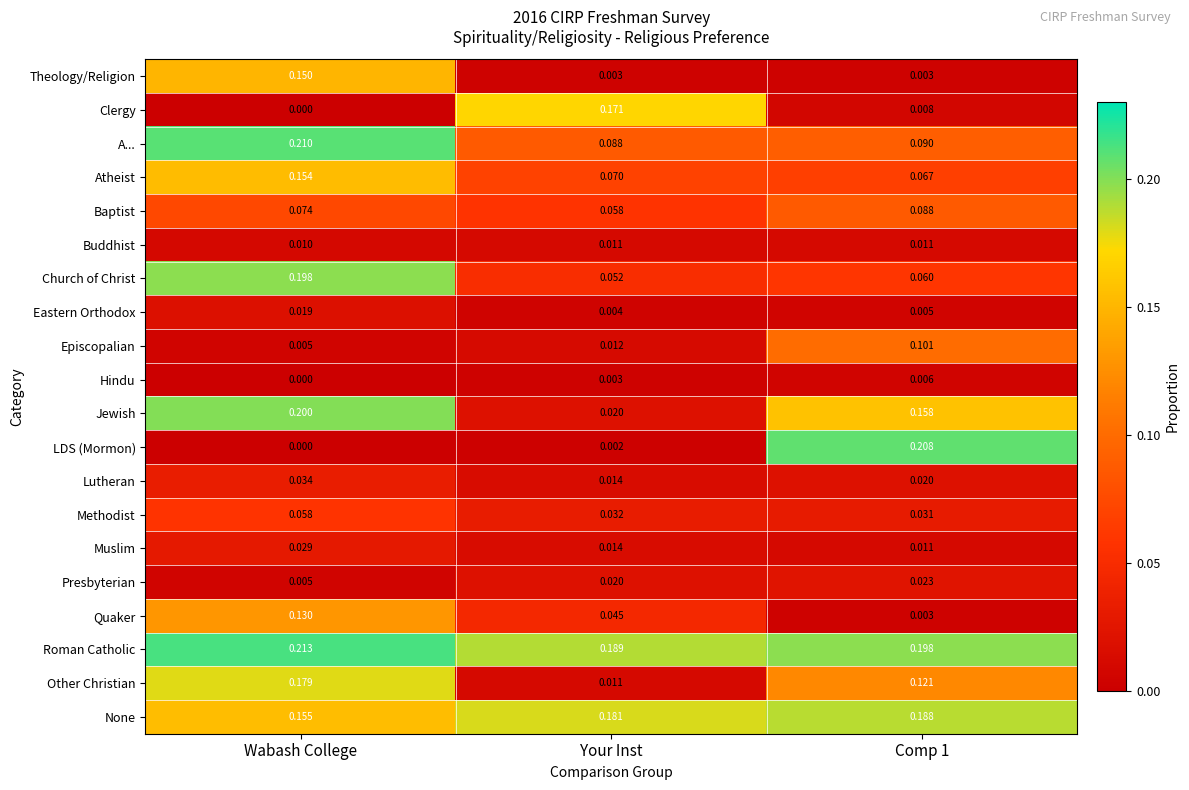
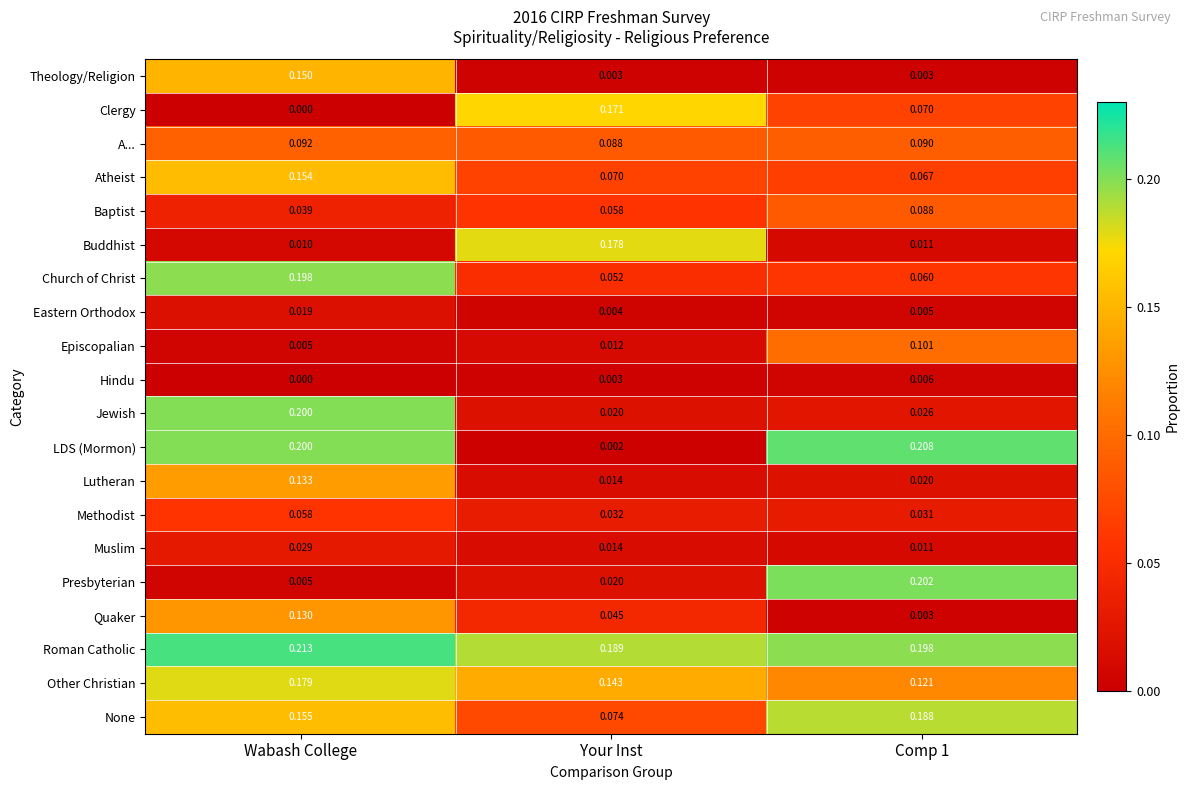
Clergy, Comp 1: 0.008 -> 0.070
A..., Wabash College: 0.210 -> 0.092
Baptist, Wabash College: 0.074 -> 0.039
Buddhist, Your Inst: 0.011 -> 0.178
Jewish, Comp 1: 0.158 -> 0.026
LDS (Mormon), Wabash College: 0.000 -> 0.200
Lutheran, Wabash College: 0.034 -> 0.133
Presbyterian, Comp 1: 0.023 -> 0.202
Other Christian, Your Inst: 0.011 -> 0.143
None, Your Inst: 0.181 -> 0.074
